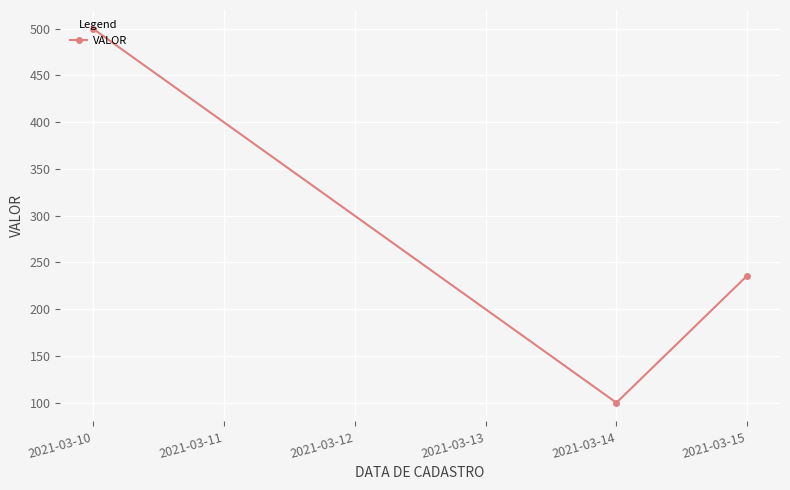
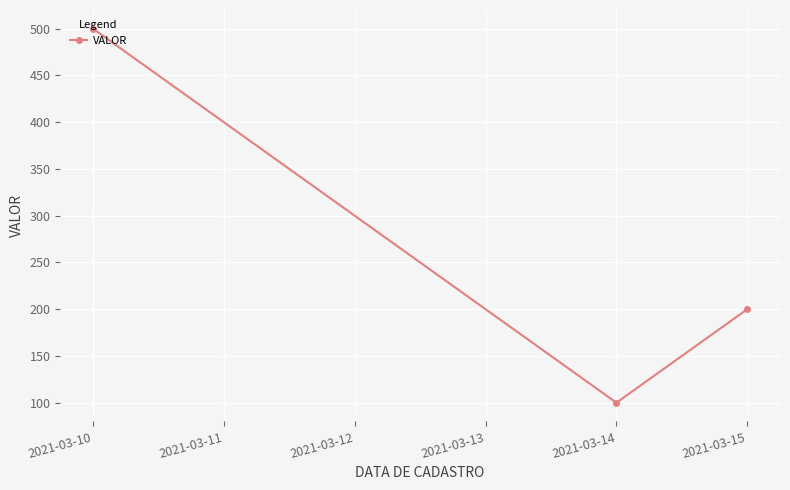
2021-03-15: 240 -> 200
